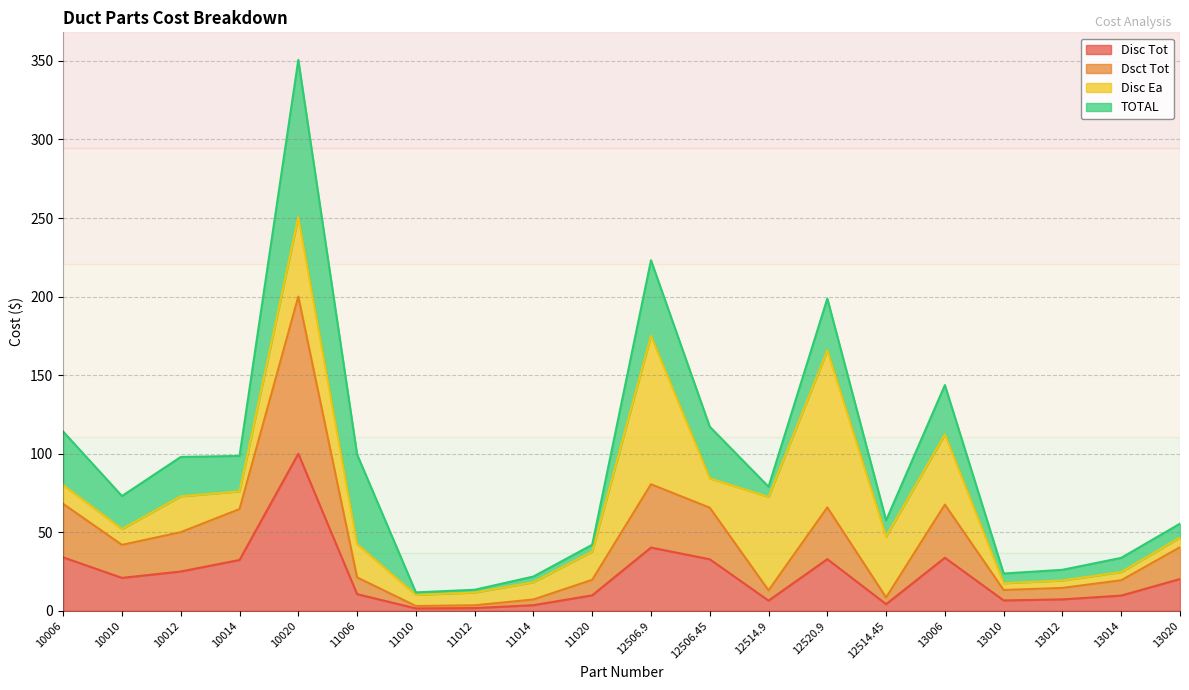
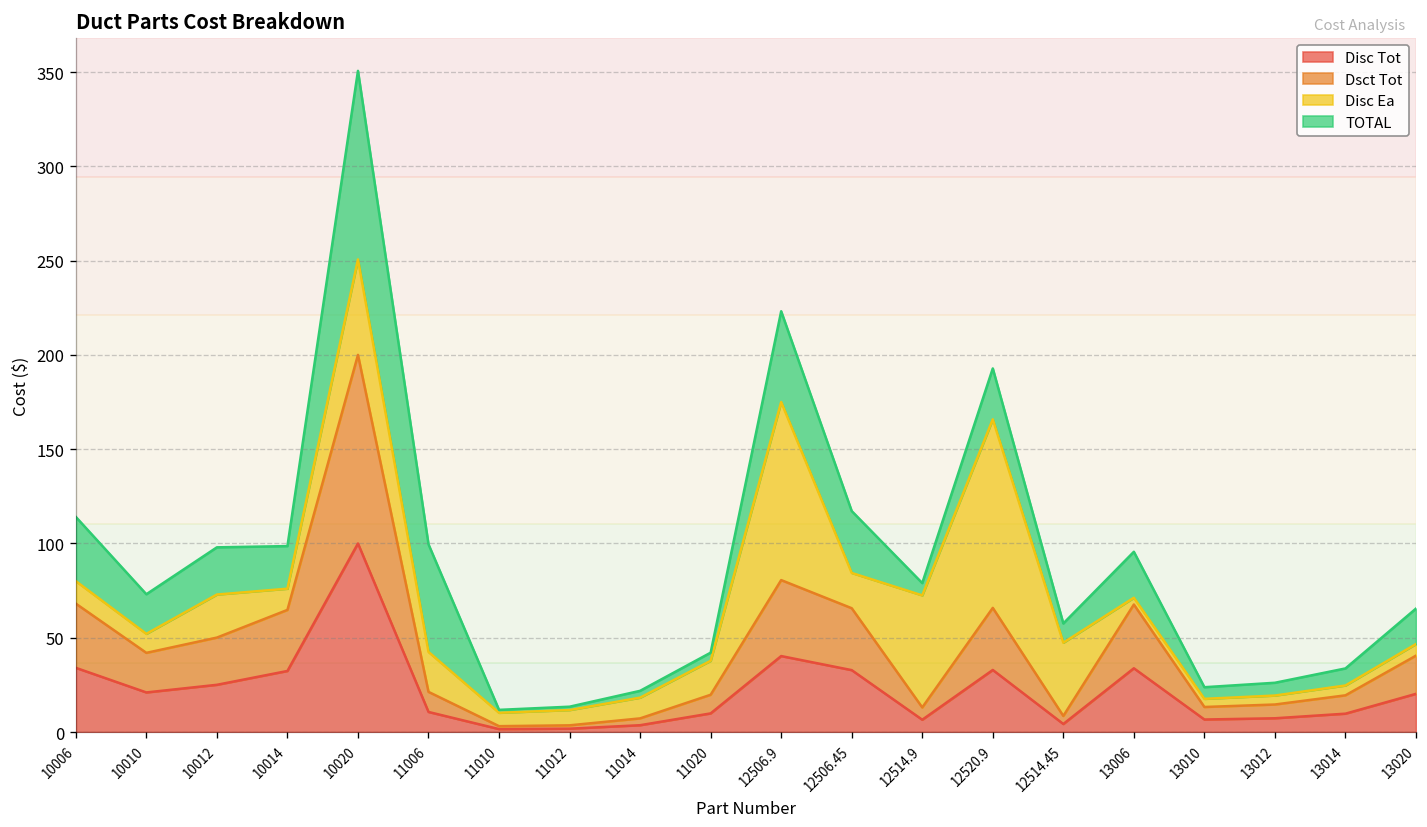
TOTAL, 12520.9: 33 -> 27
Disc Ea, 13006: 45 -> 4
TOTAL, 13006: 31 -> 24
TOTAL, 13020: 9 -> 19
